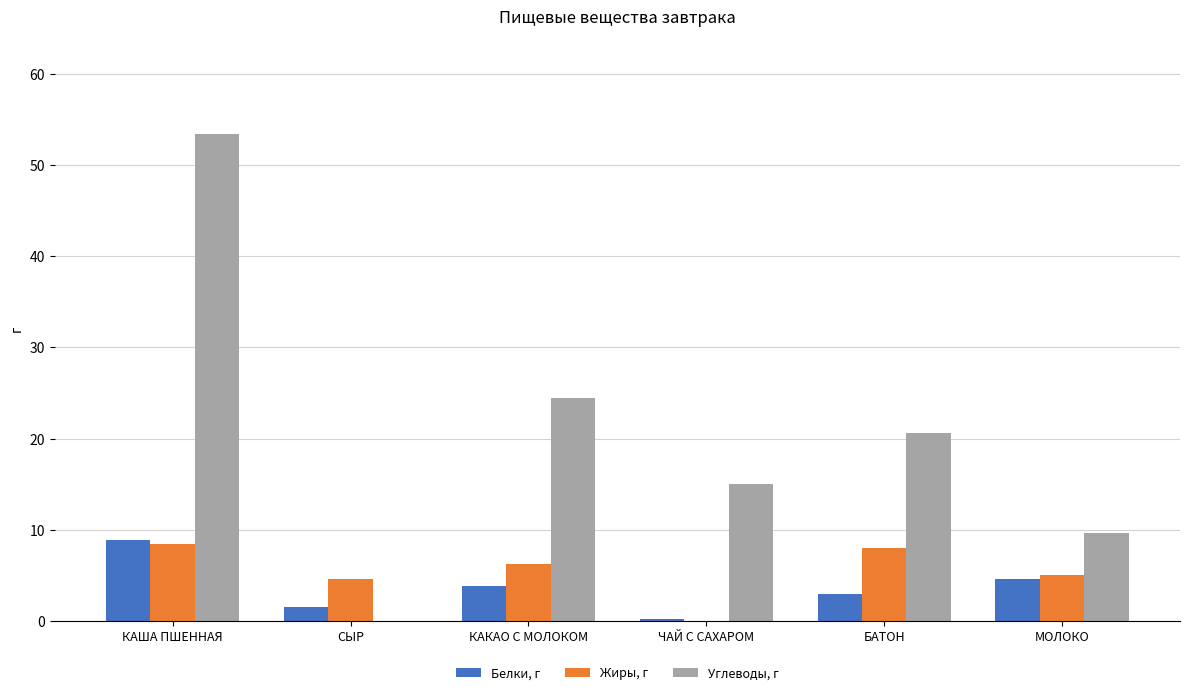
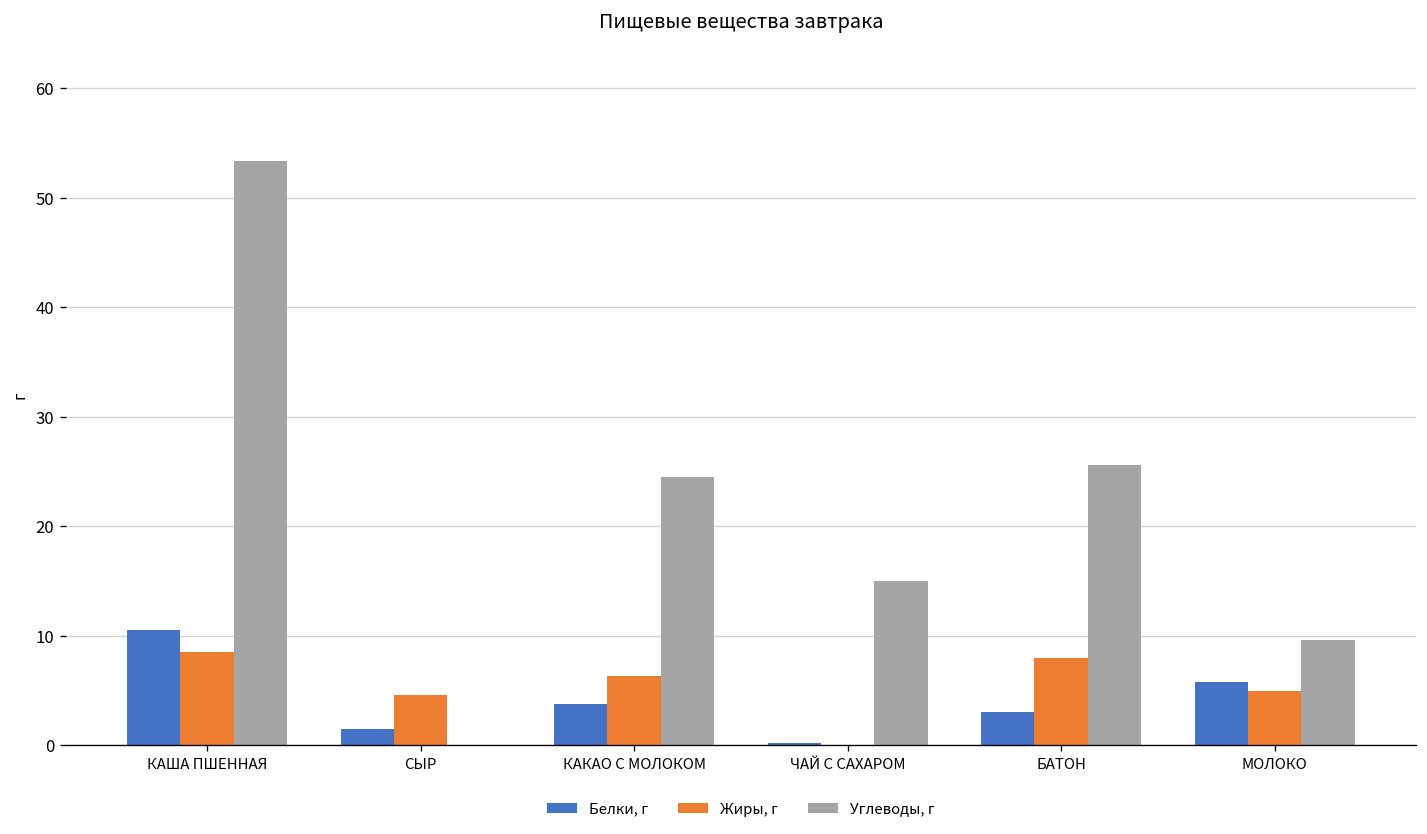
Белки, г, КАША ПШЕННАЯ: 9 -> 11
Углеводы, г, БАТОН: 21 -> 26
Белки, г, МОЛОКО: 5 -> 6
